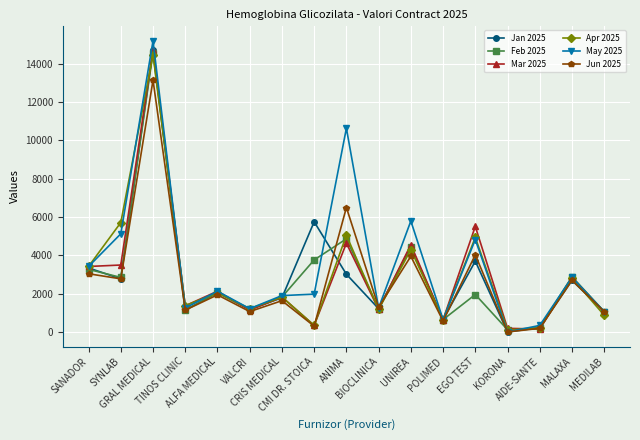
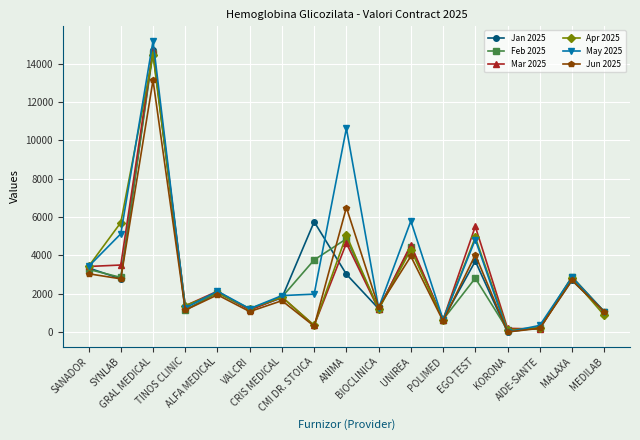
Feb 2025, EGO TEST: 2000 -> 2800
